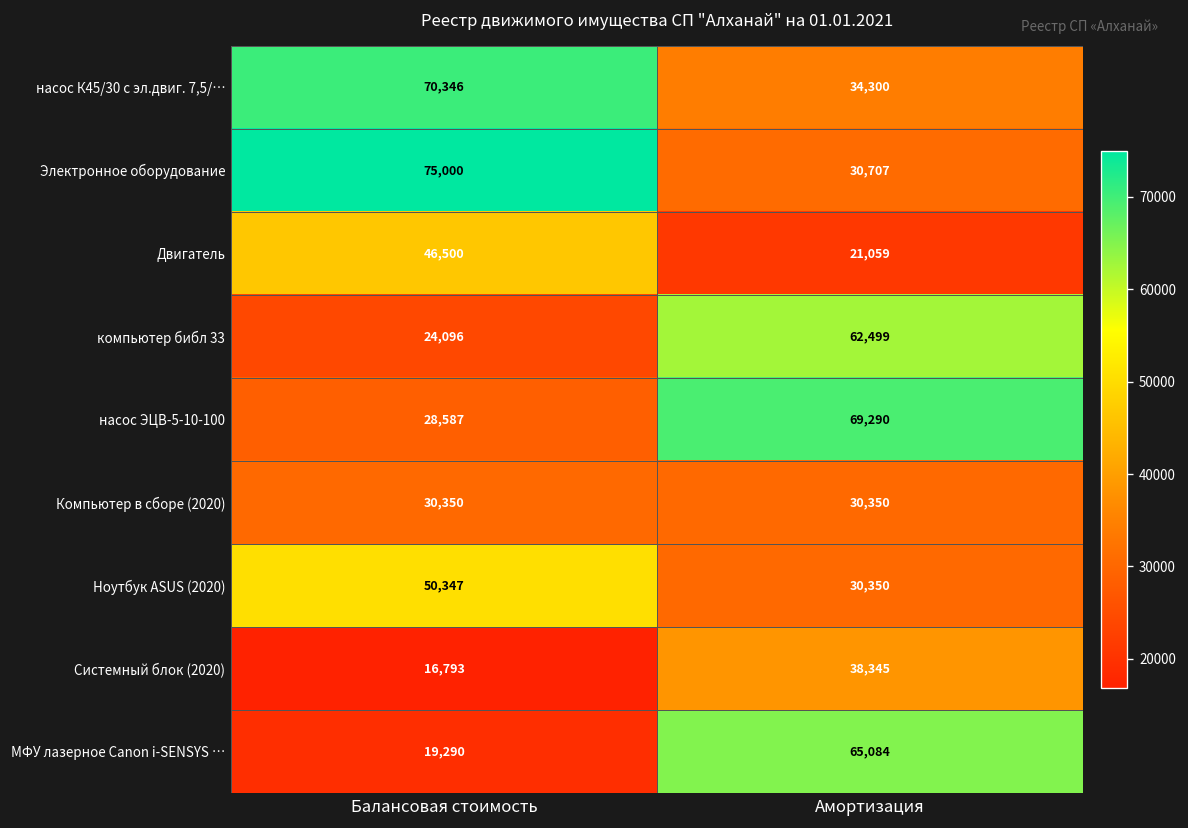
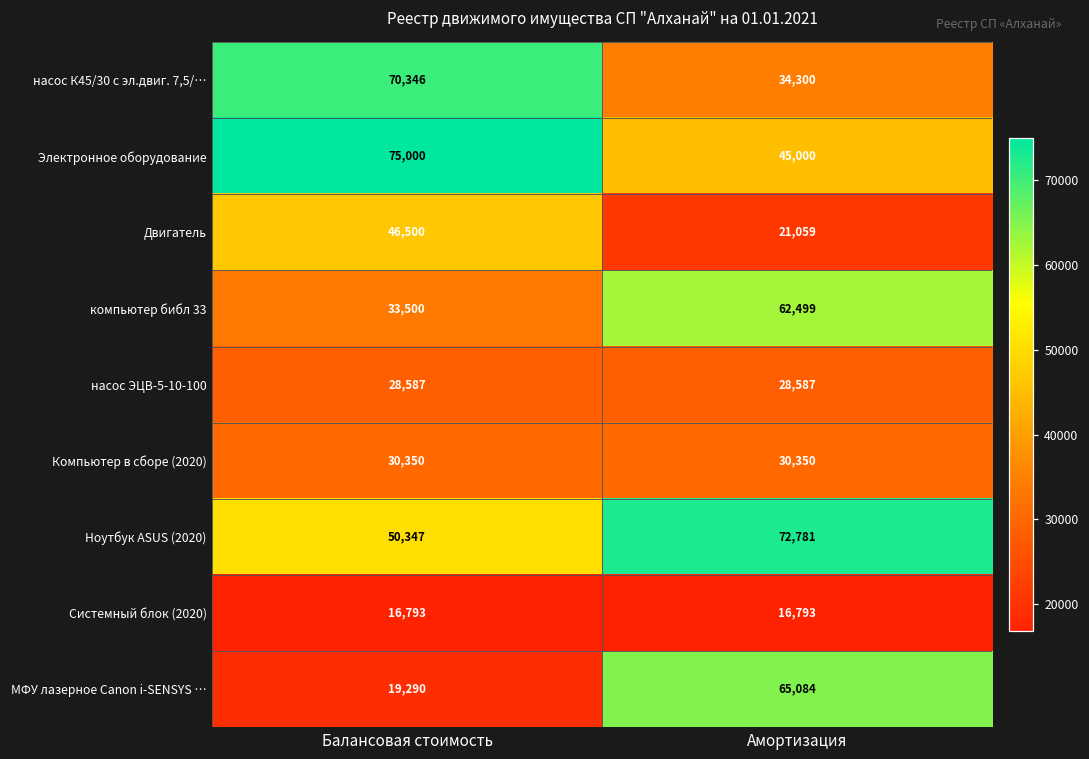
Электронное оборудование, Амортизация: 30,707 -> 45,000
компьютер библ 33, Балансовая стоимость: 24,096 -> 33,500
насос ЭЦВ-5-10-100, Амортизация: 69,290 -> 28,587
Ноутбук ASUS (2020), Амортизация: 30,350 -> 72,781
Системный блок (2020), Амортизация: 38,345 -> 16,793
